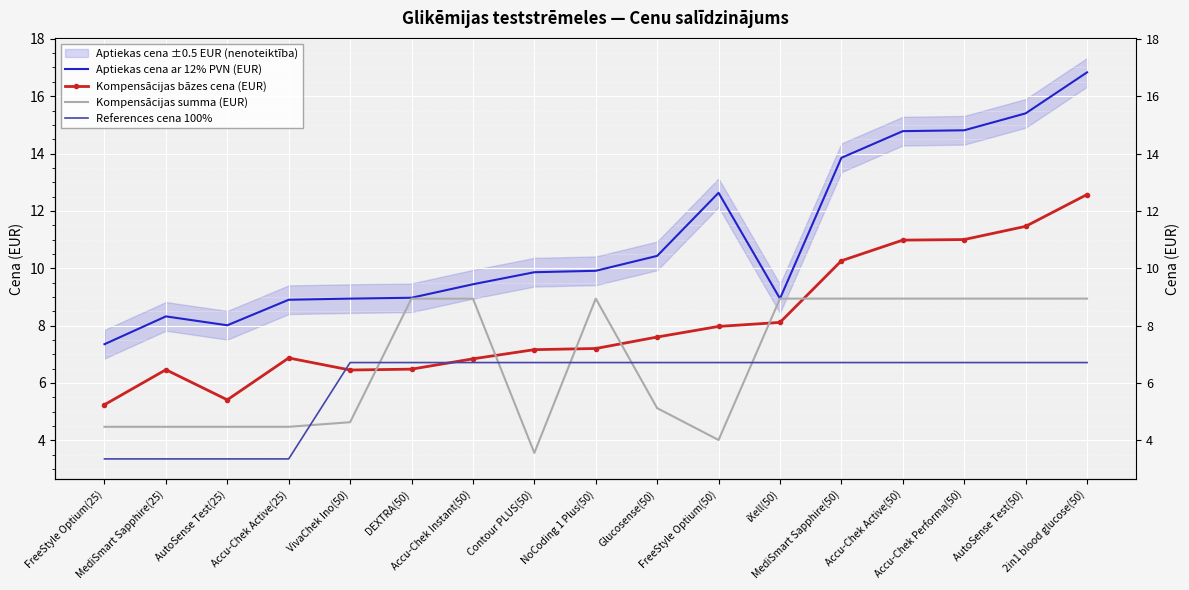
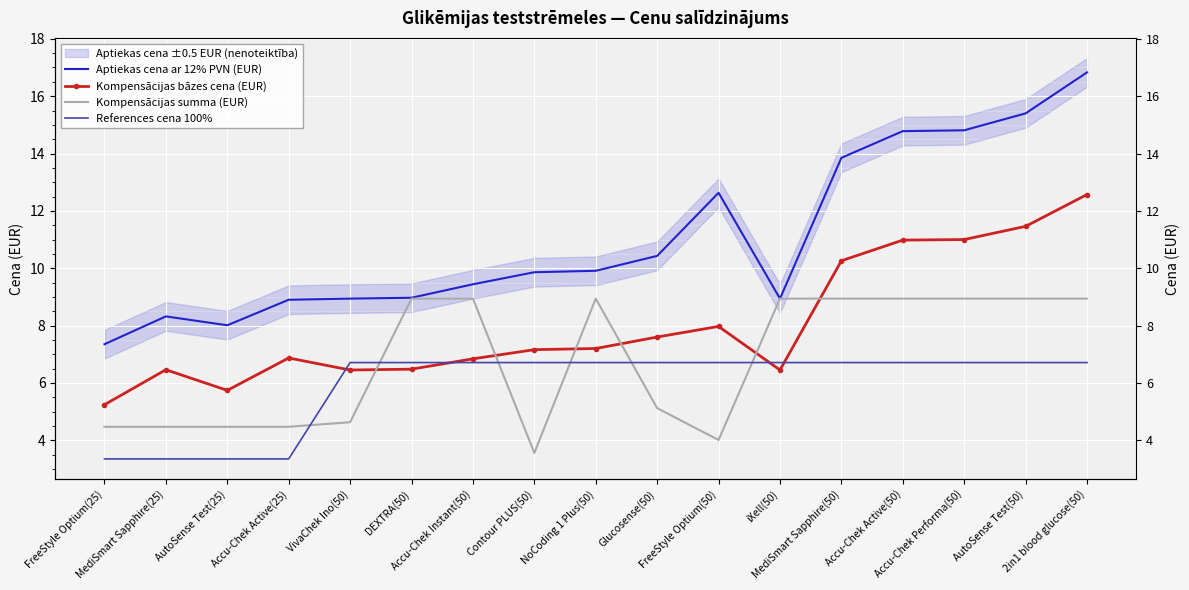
Kompensācijas bāzes cena (EUR), AutoSense Test(25): 5.4 -> 5.7
Kompensācijas bāzes cena (EUR), iXell(50): 8.1 -> 6.5
